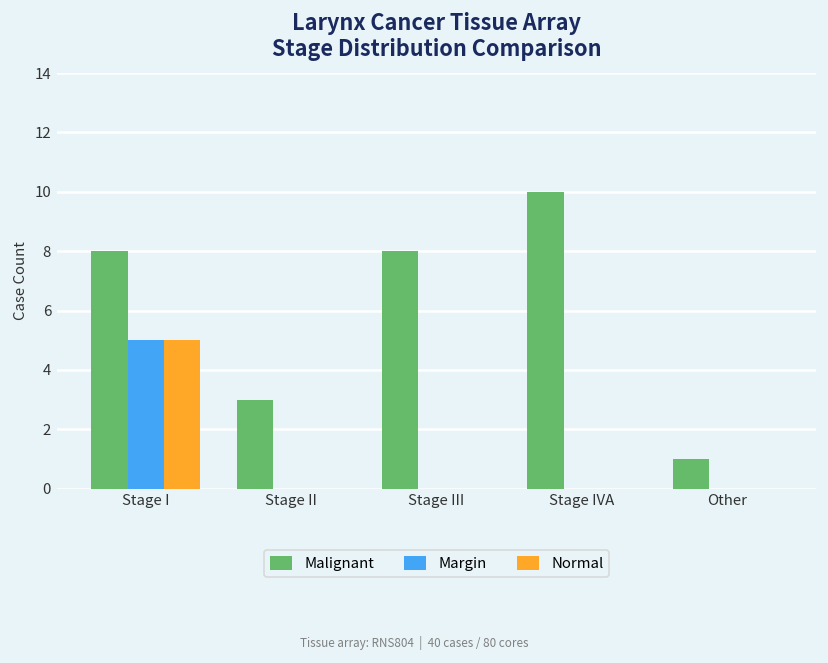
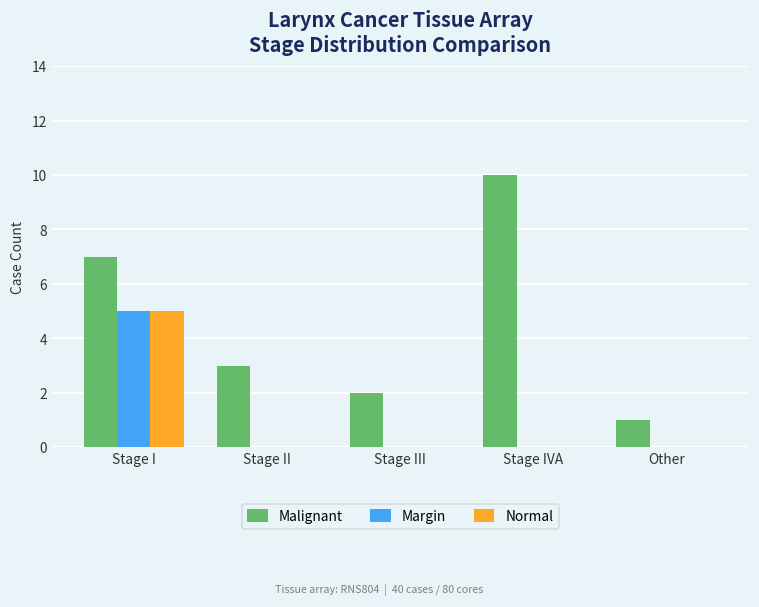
Malignant, Stage I: 8 -> 7
Malignant, Stage III: 8 -> 2
